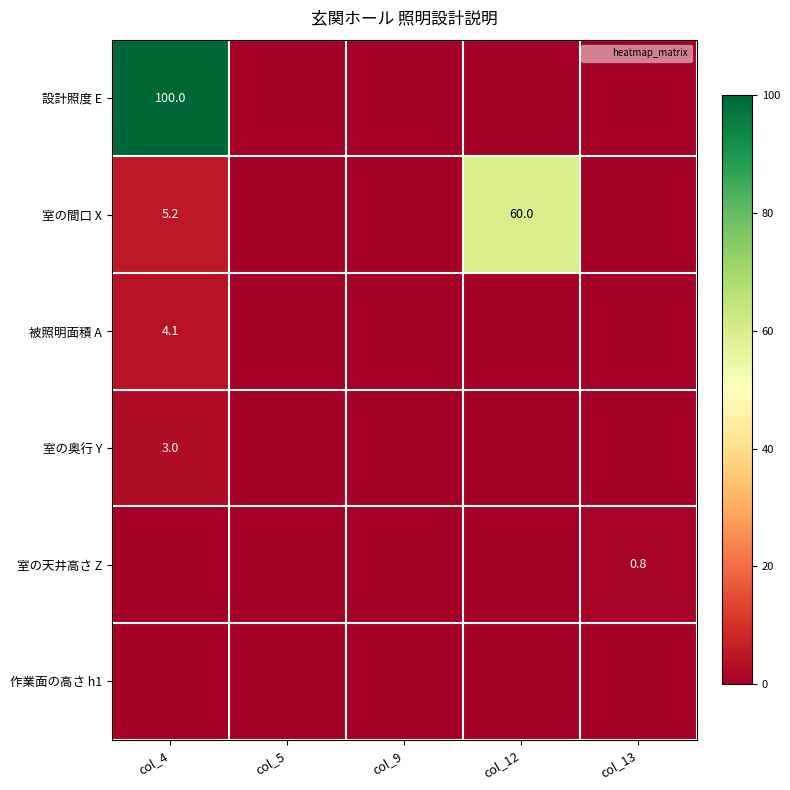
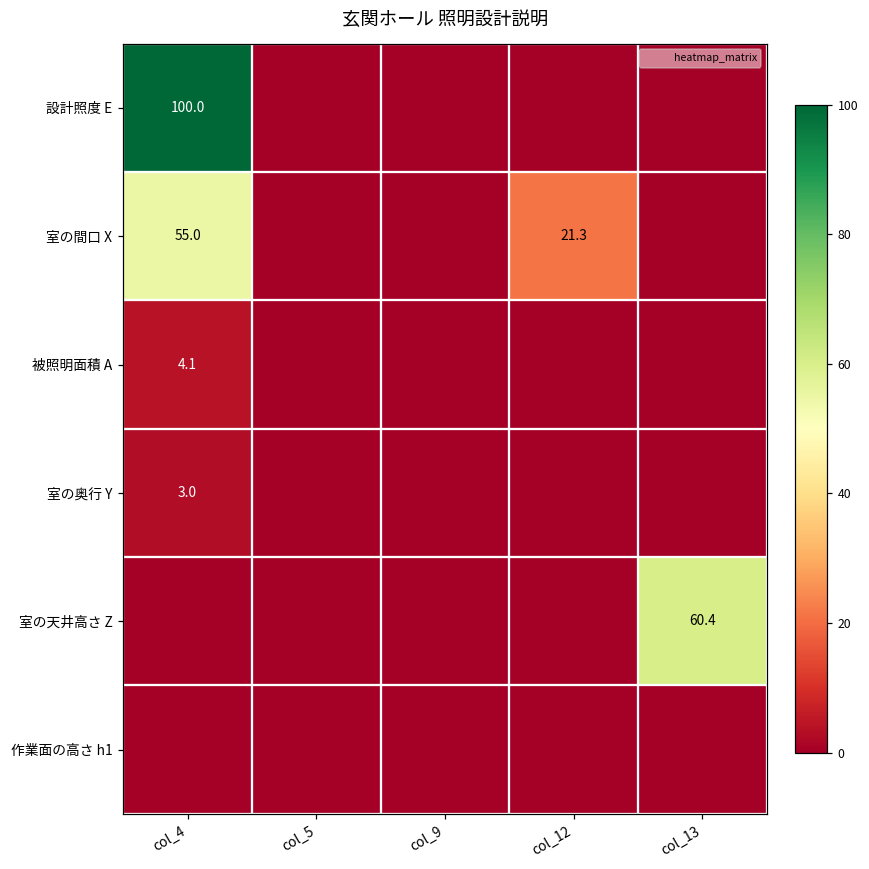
室の間口 X, col_4: 5.2 -> 55.0
室の間口 X, col_12: 60.0 -> 21.3
室の天井高さ Z, col_13: 0.8 -> 60.4
